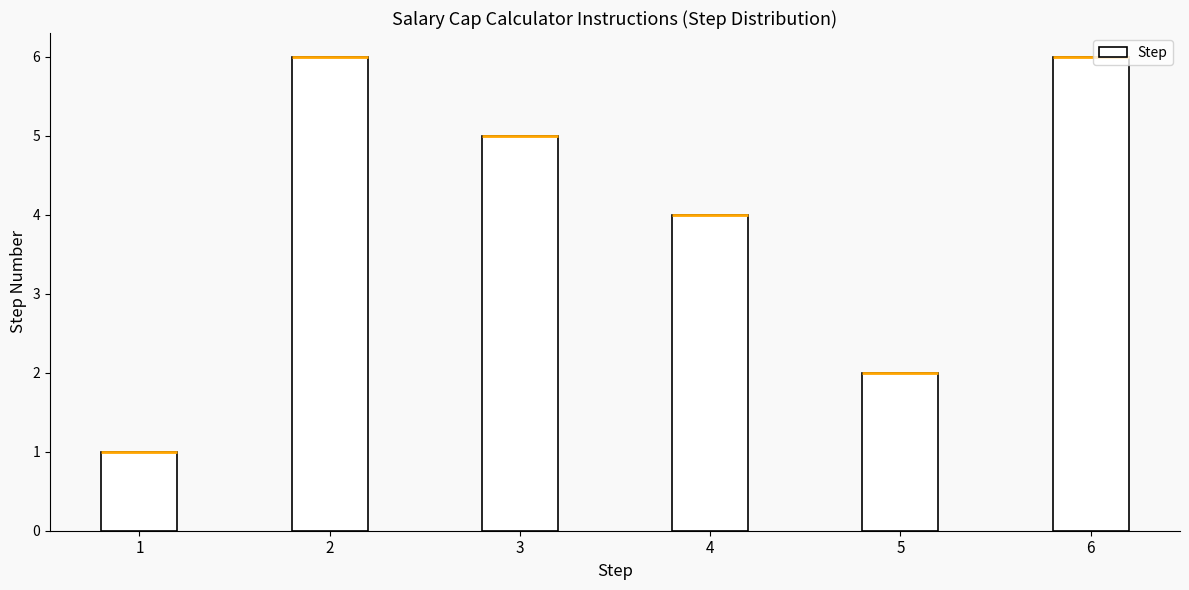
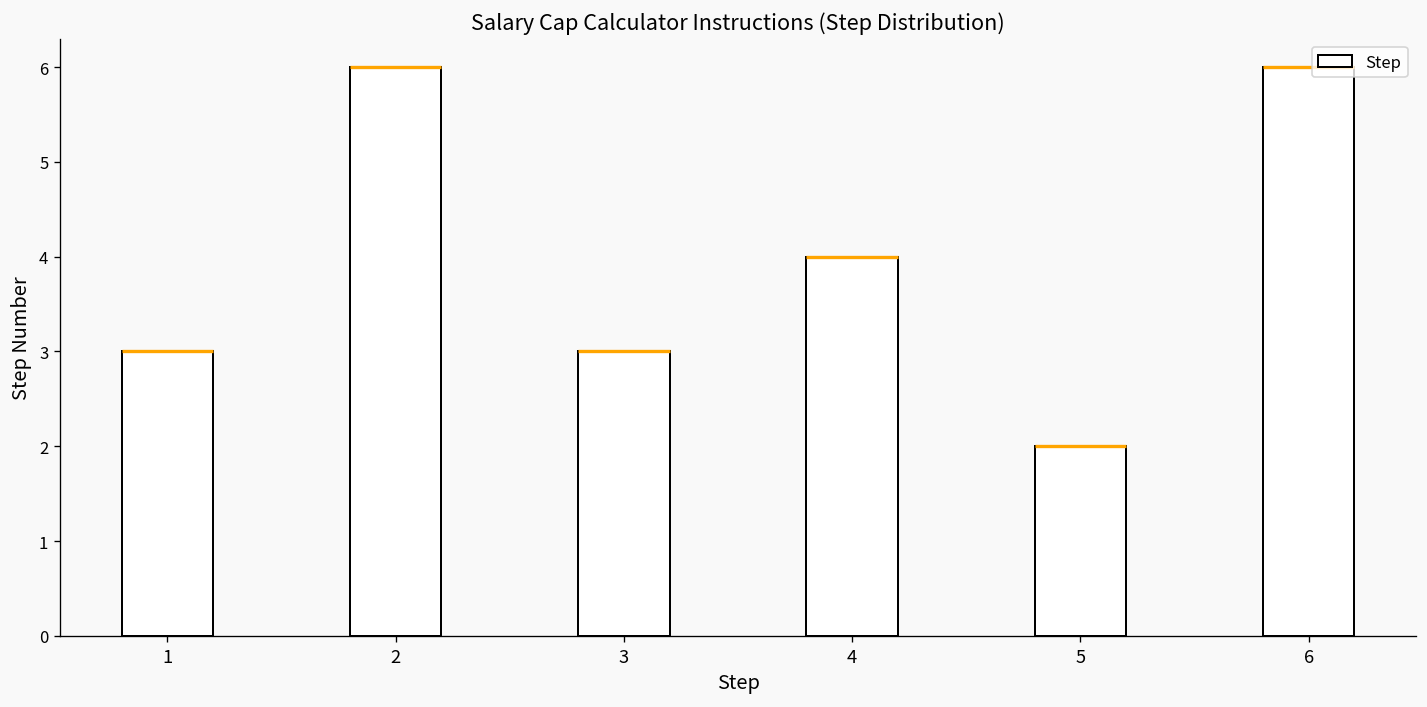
1: 1 -> 3
3: 5 -> 3
